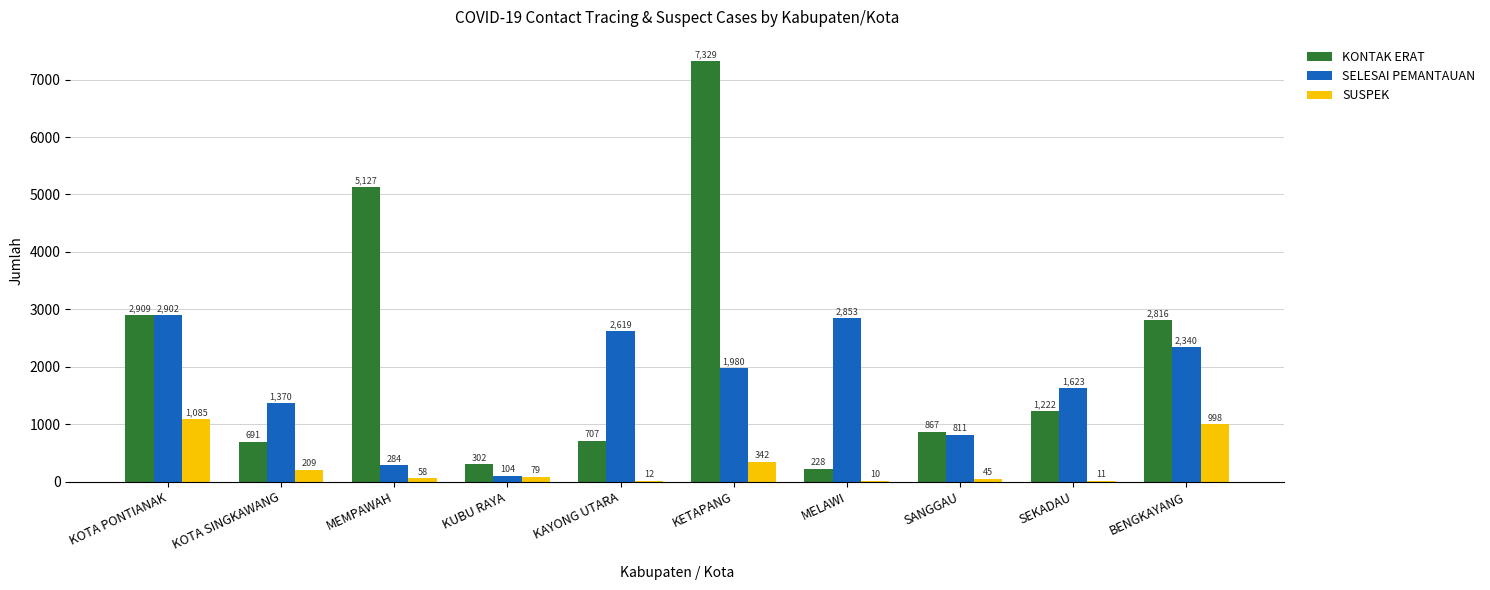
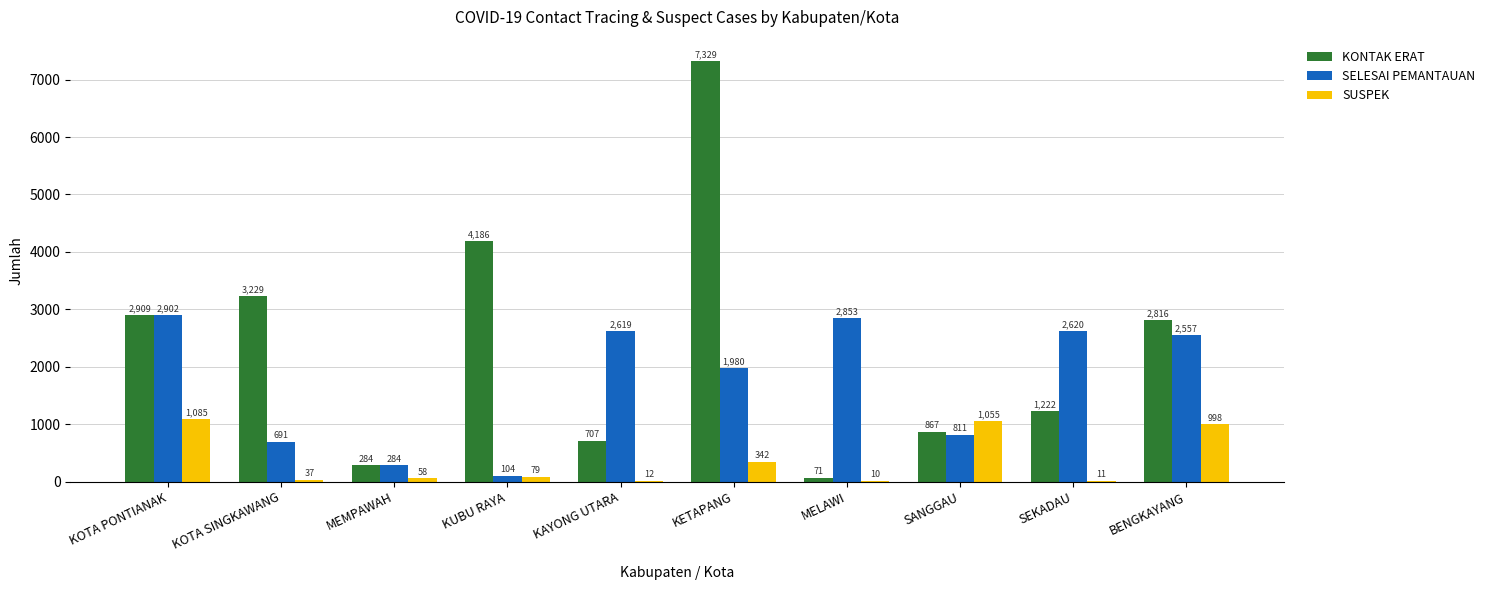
KONTAK ERAT, KOTA SINGKAWANG: 691 -> 3,229
SELESAI PEMANTAUAN, KOTA SINGKAWANG: 1,370 -> 691
SUSPEK, KOTA SINGKAWANG: 209 -> 37
KONTAK ERAT, MEMPAWAH: 5,127 -> 284
KONTAK ERAT, KUBU RAYA: 302 -> 4,186
KONTAK ERAT, MELAWI: 228 -> 71
SUSPEK, SANGGAU: 45 -> 1,055
SELESAI PEMANTAUAN, SEKADAU: 1,623 -> 2,620
SELESAI PEMANTAUAN, BENGKAYANG: 2,340 -> 2,557
